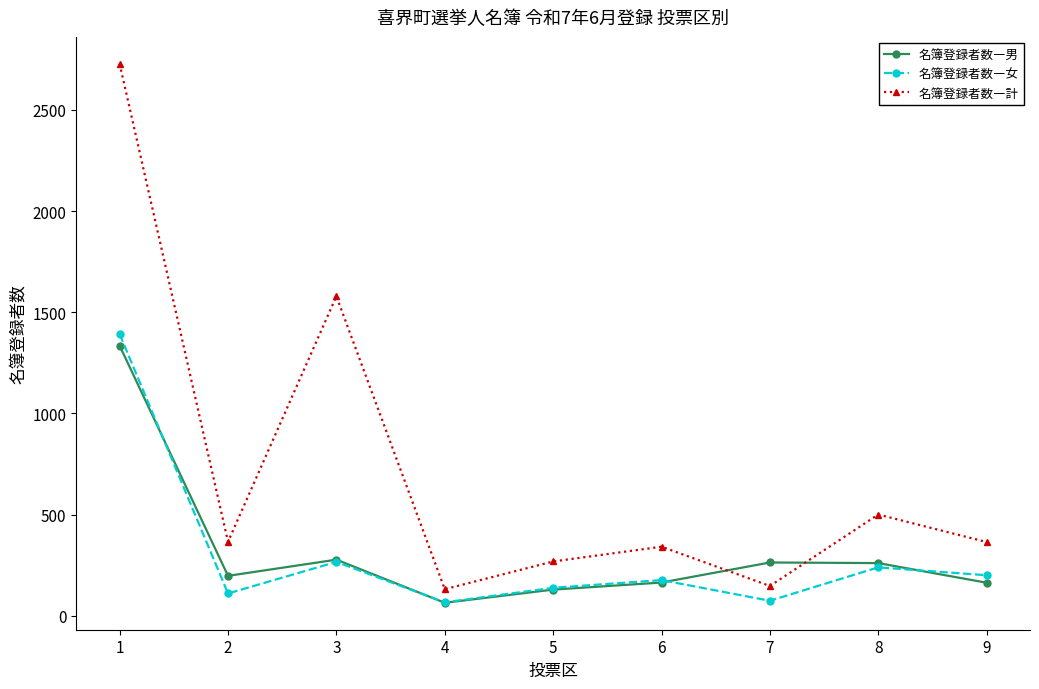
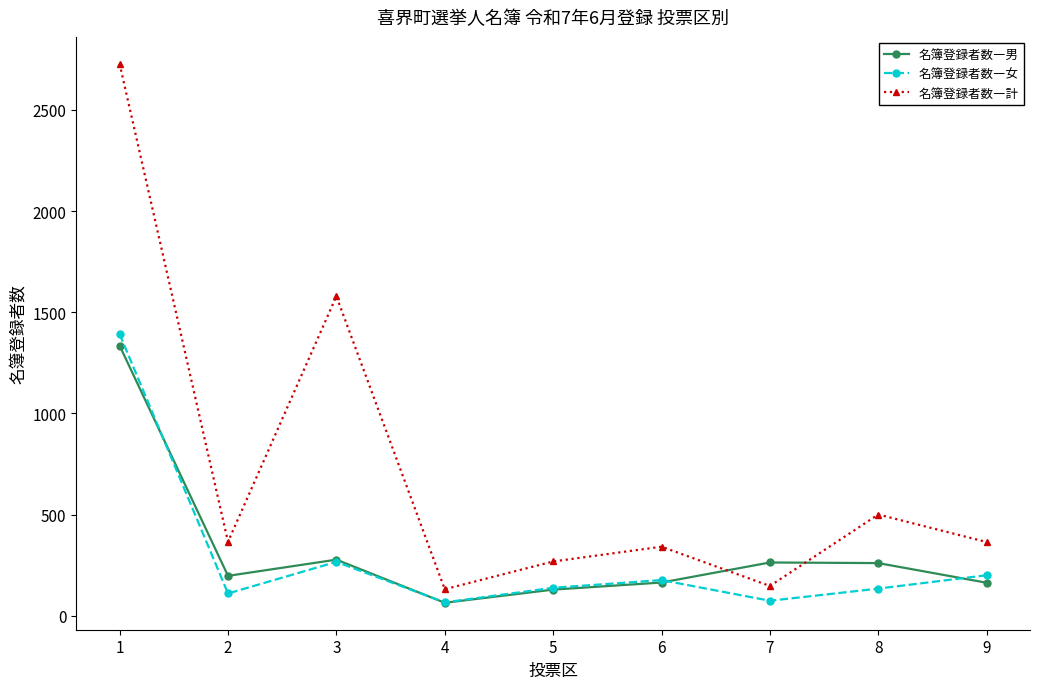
名簿登録者数―女, 8: 240 -> 140
